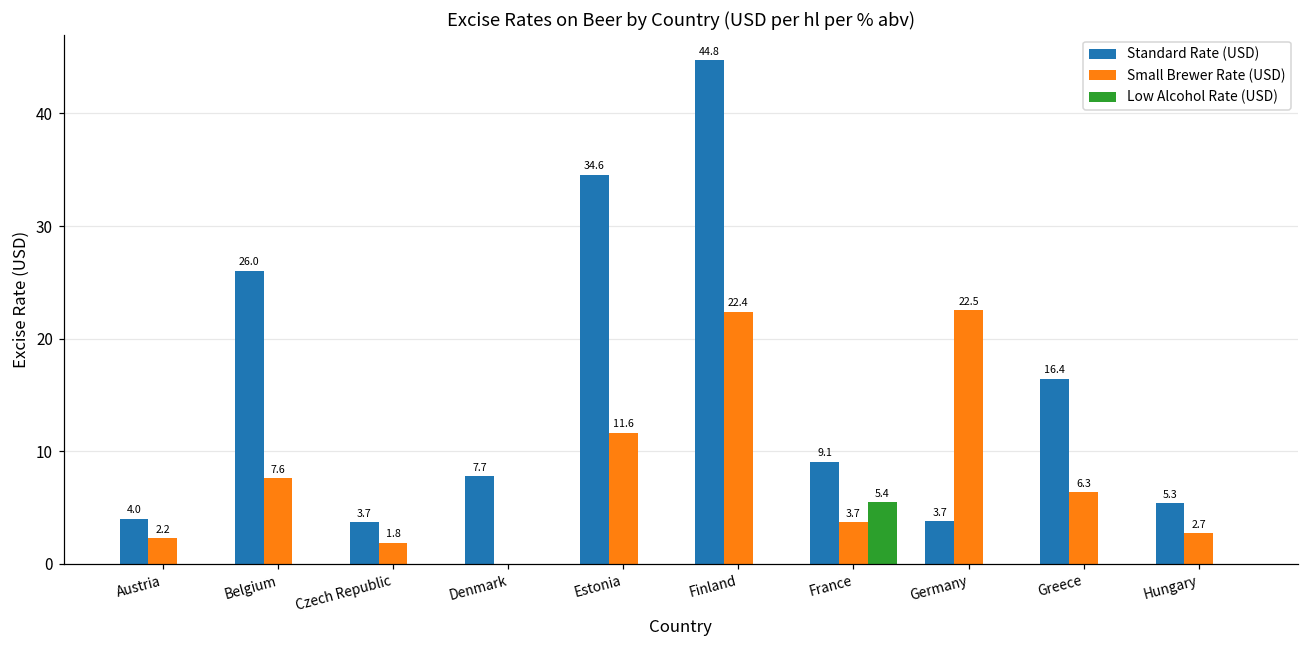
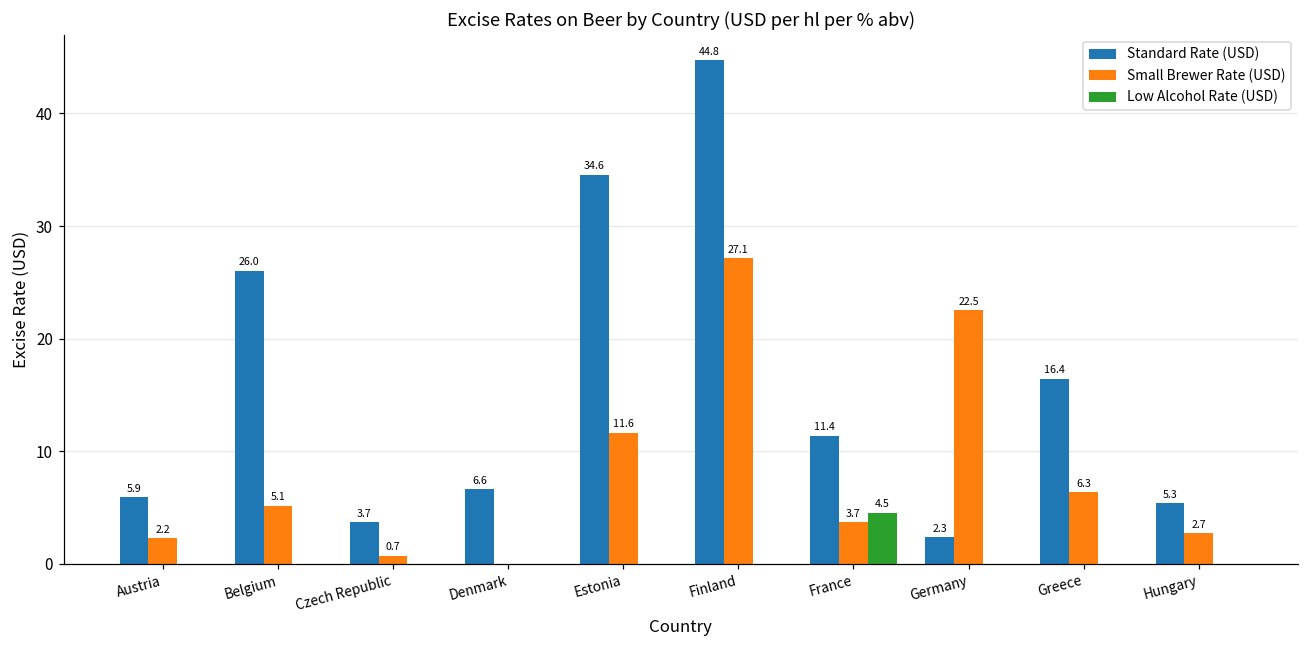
Standard Rate (USD), Austria: 4.0 -> 5.9
Small Brewer Rate (USD), Belgium: 7.6 -> 5.1
Small Brewer Rate (USD), Czech Republic: 1.8 -> 0.7
Standard Rate (USD), Denmark: 7.7 -> 6.6
Small Brewer Rate (USD), Finland: 22.4 -> 27.1
Standard Rate (USD), France: 9.1 -> 11.4
Low Alcohol Rate (USD), France: 5.4 -> 4.5
Standard Rate (USD), Germany: 3.7 -> 2.3
